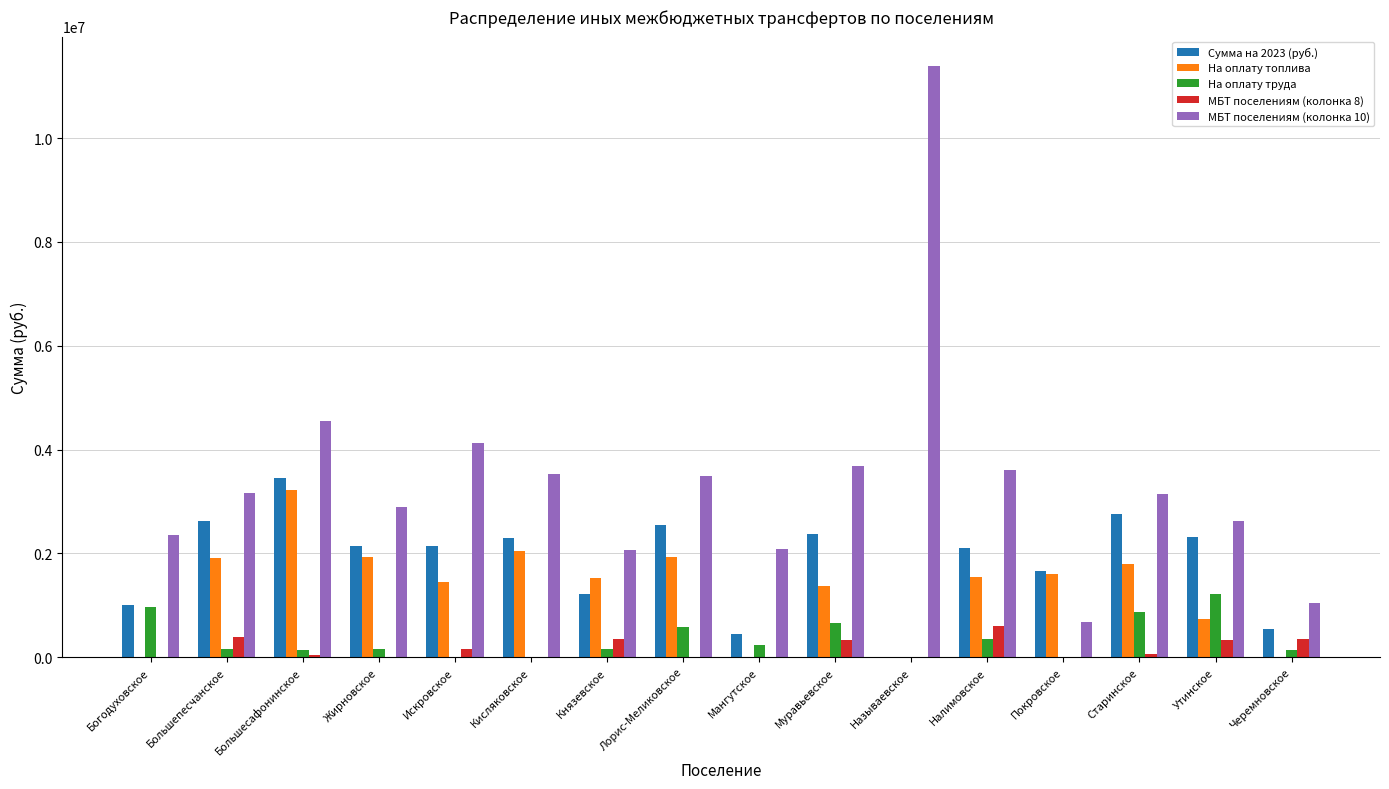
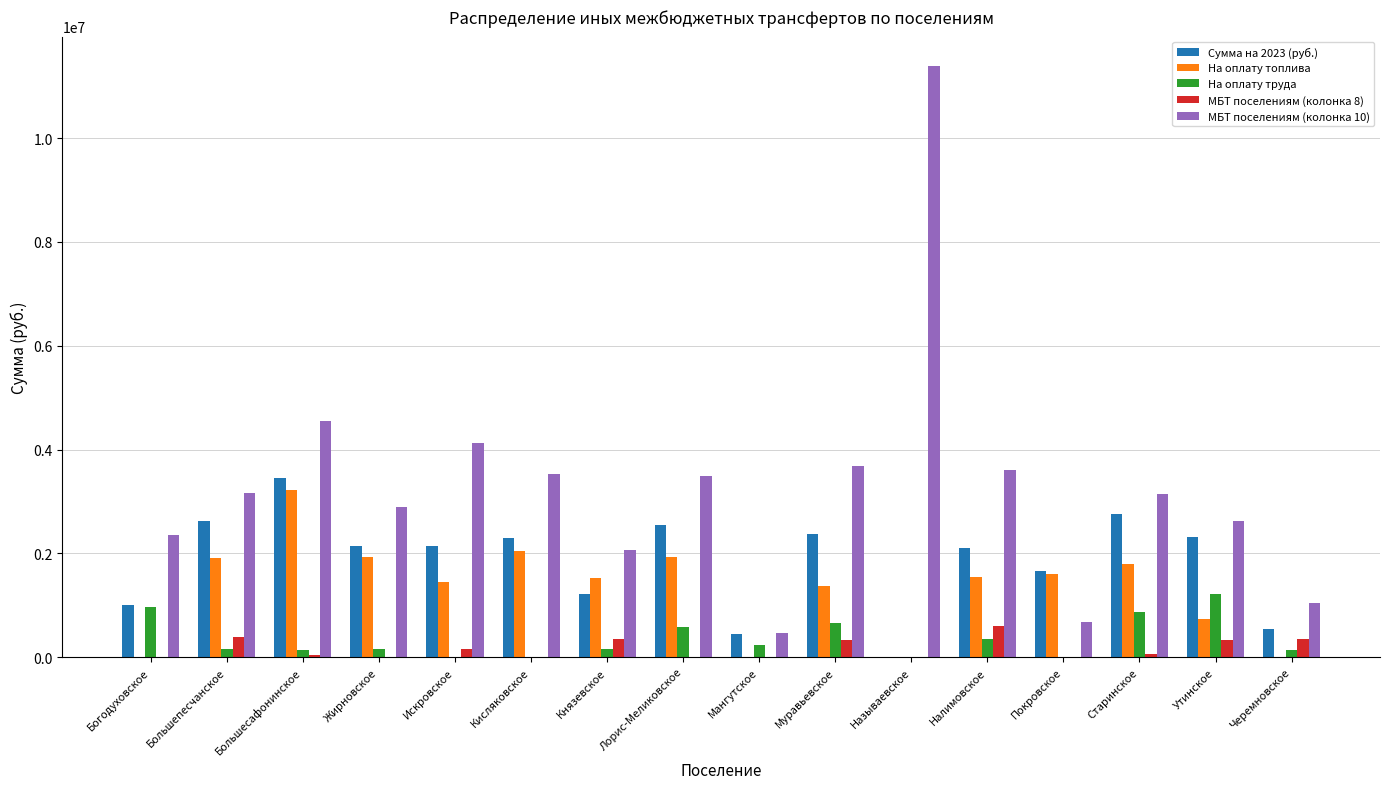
МБТ поселениям (колонка 10), Мангутское: 2100000 -> 500000
